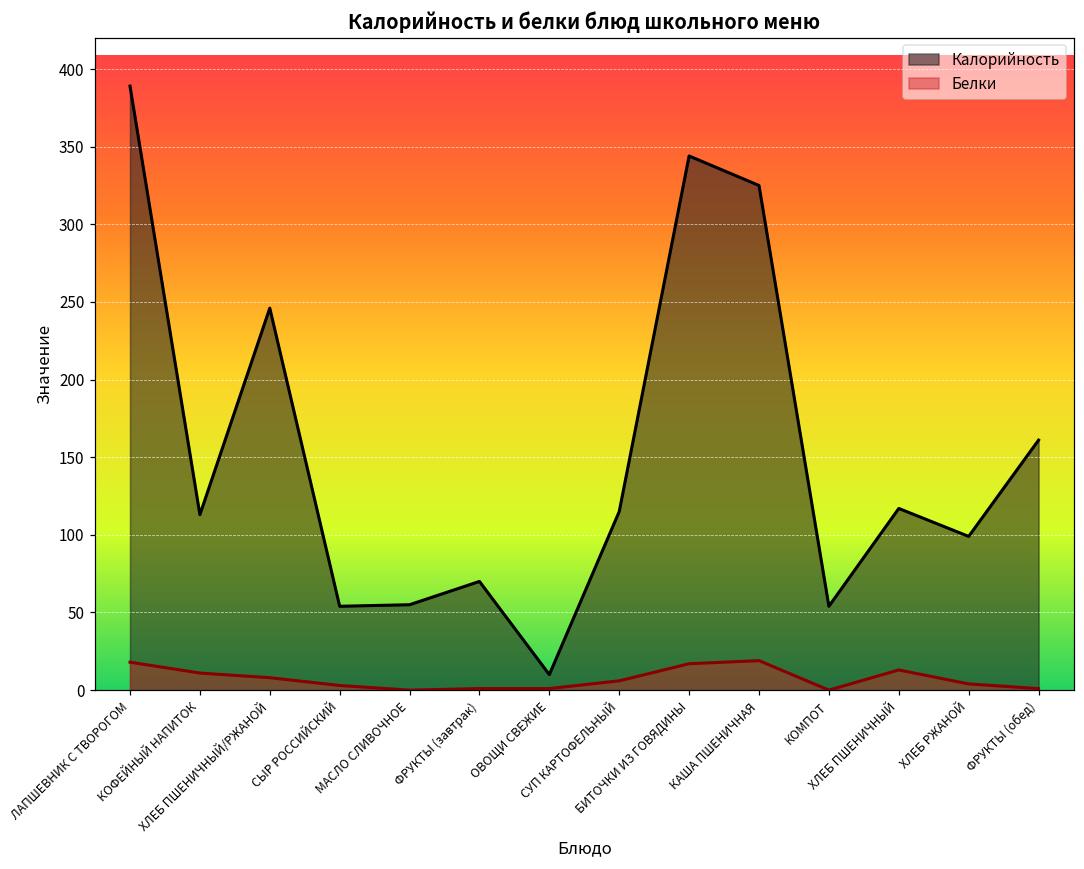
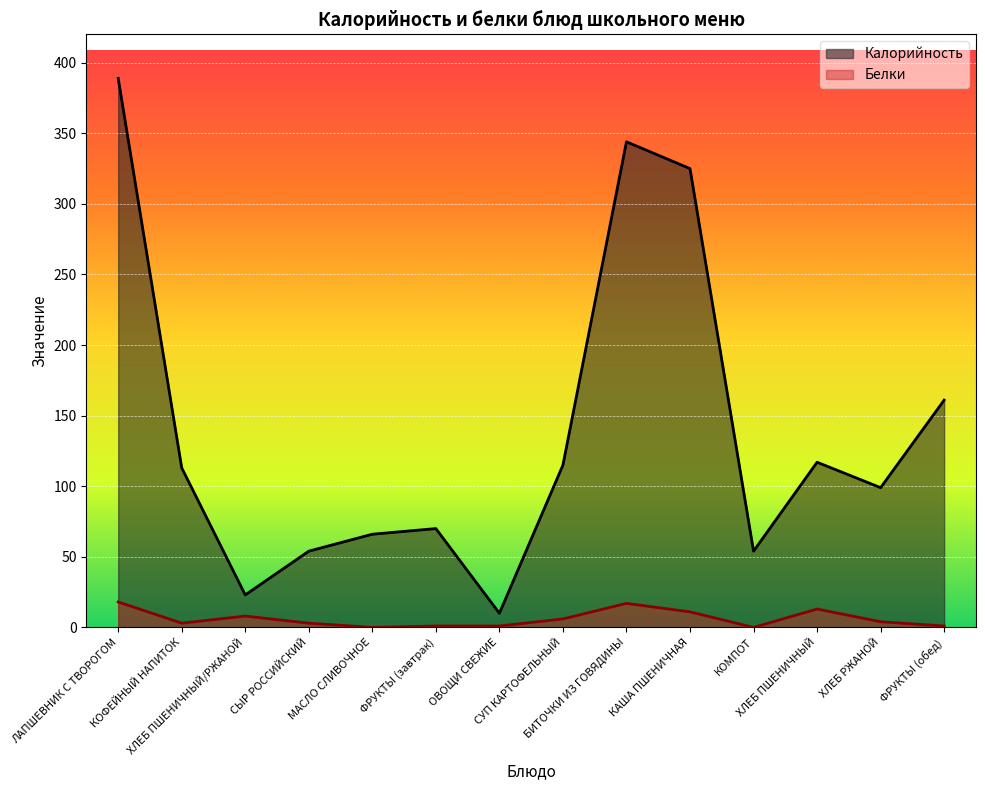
Белки, КОФЕЙНЫЙ НАПИТОК: 11 -> 3
Калорийность, ХЛЕБ ПШЕНИЧНЫЙ/РЖАНОЙ: 246 -> 23
Калорийность, МАСЛО СЛИВОЧНОЕ: 55 -> 66
Белки, КАША ПШЕНИЧНАЯ: 19 -> 11
